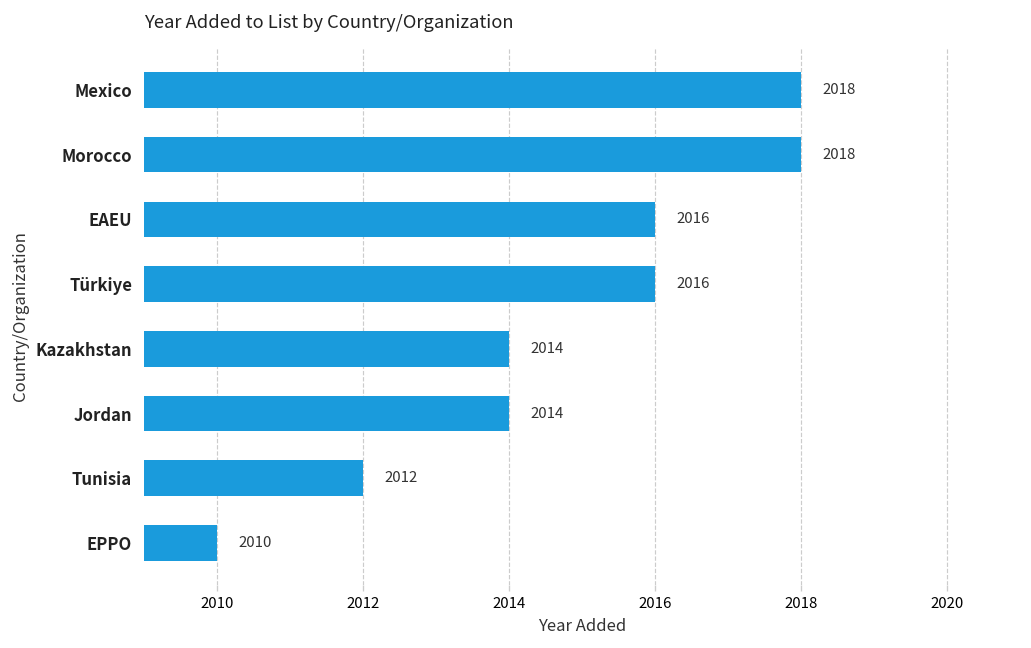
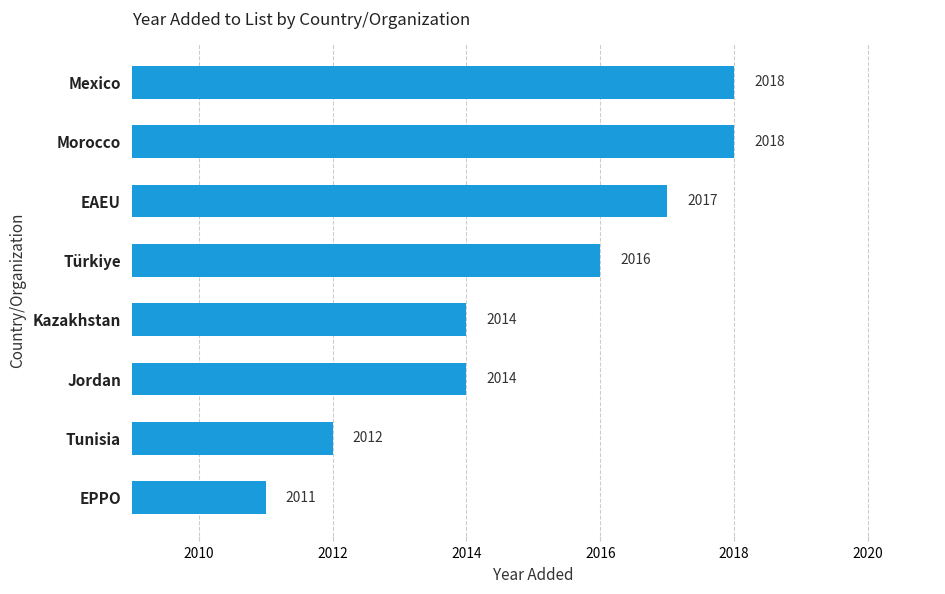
EAEU: 2016 -> 2017
EPPO: 2010 -> 2011
